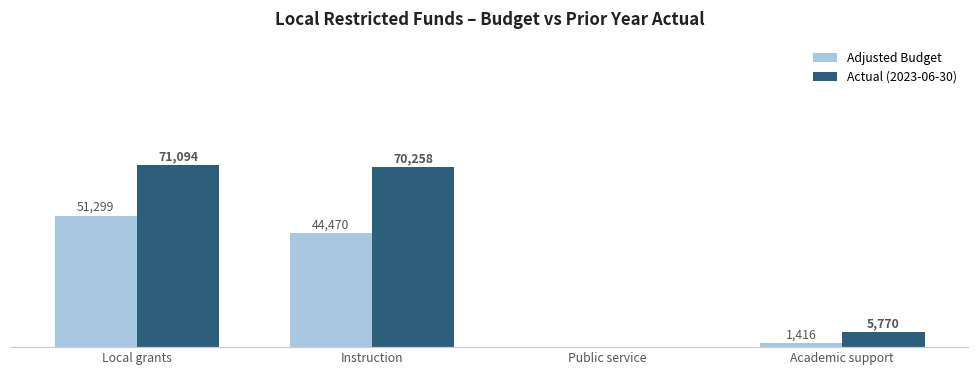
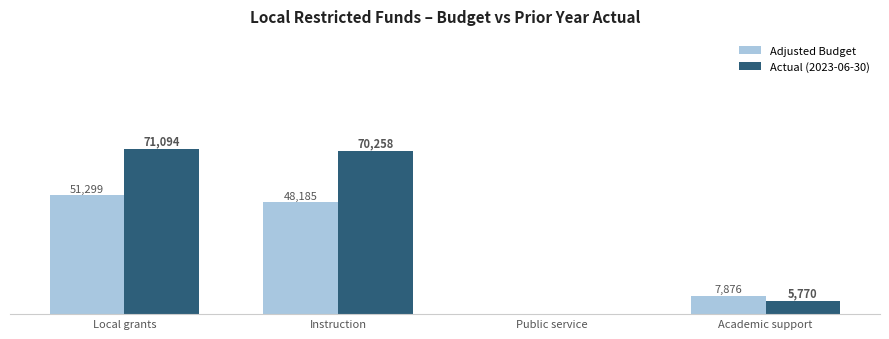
Adjusted Budget, Instruction: 44,470 -> 48,185
Adjusted Budget, Academic support: 1,416 -> 7,876
